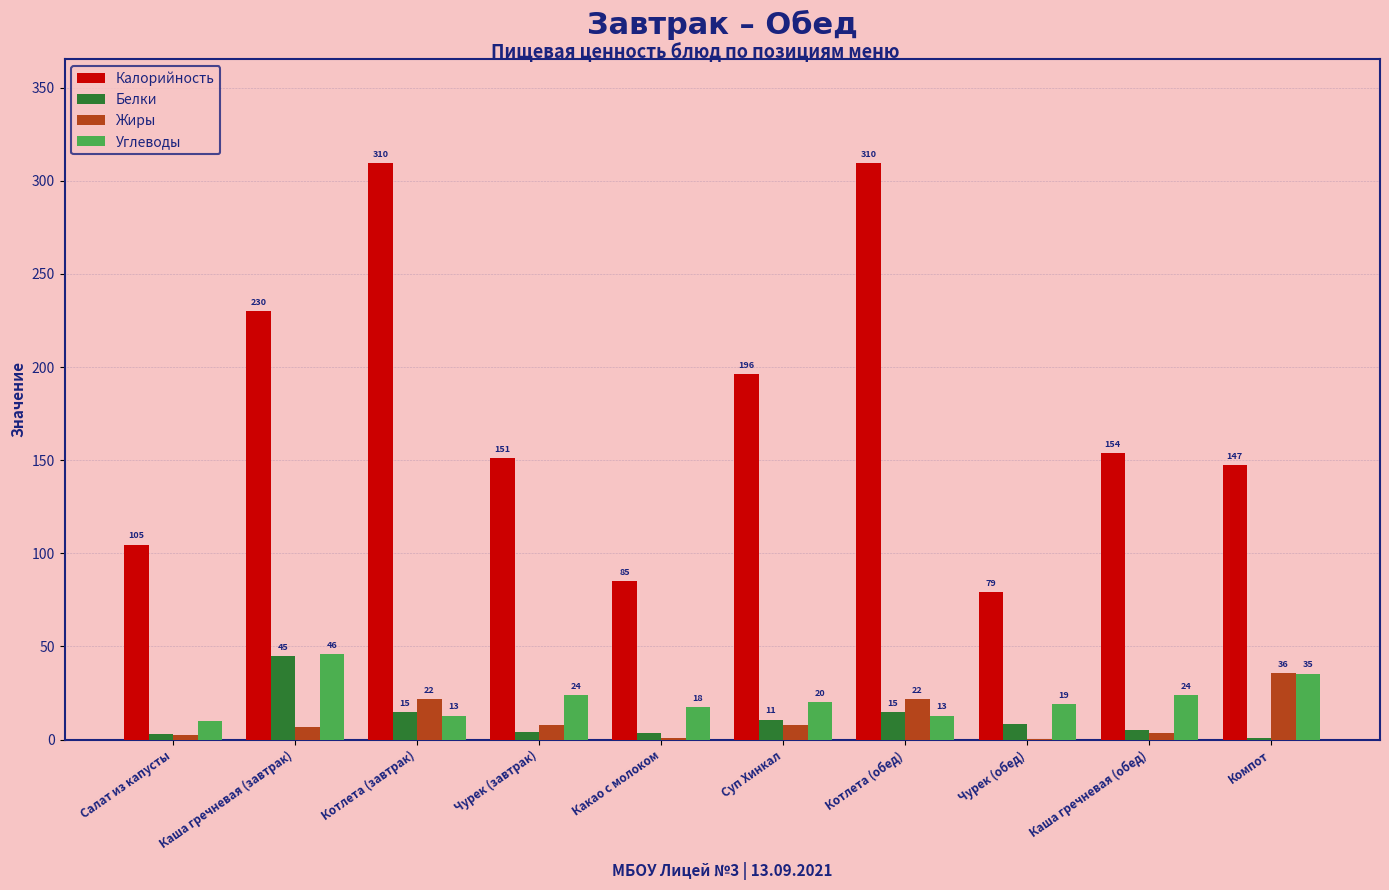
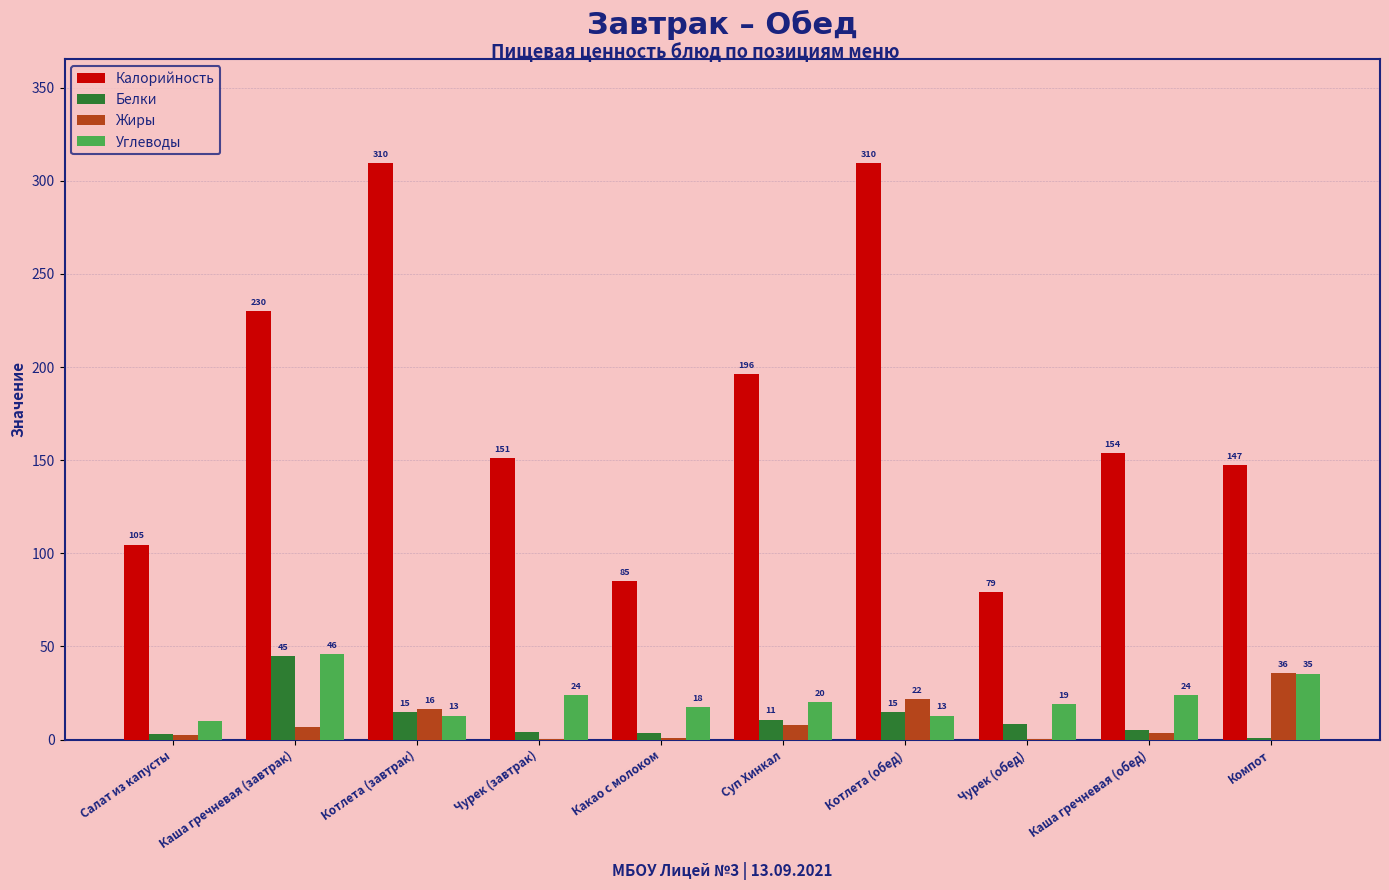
Жиры, Котлета (завтрак): 22 -> 16
Жиры, Чурек (завтрак): 8 -> 0
